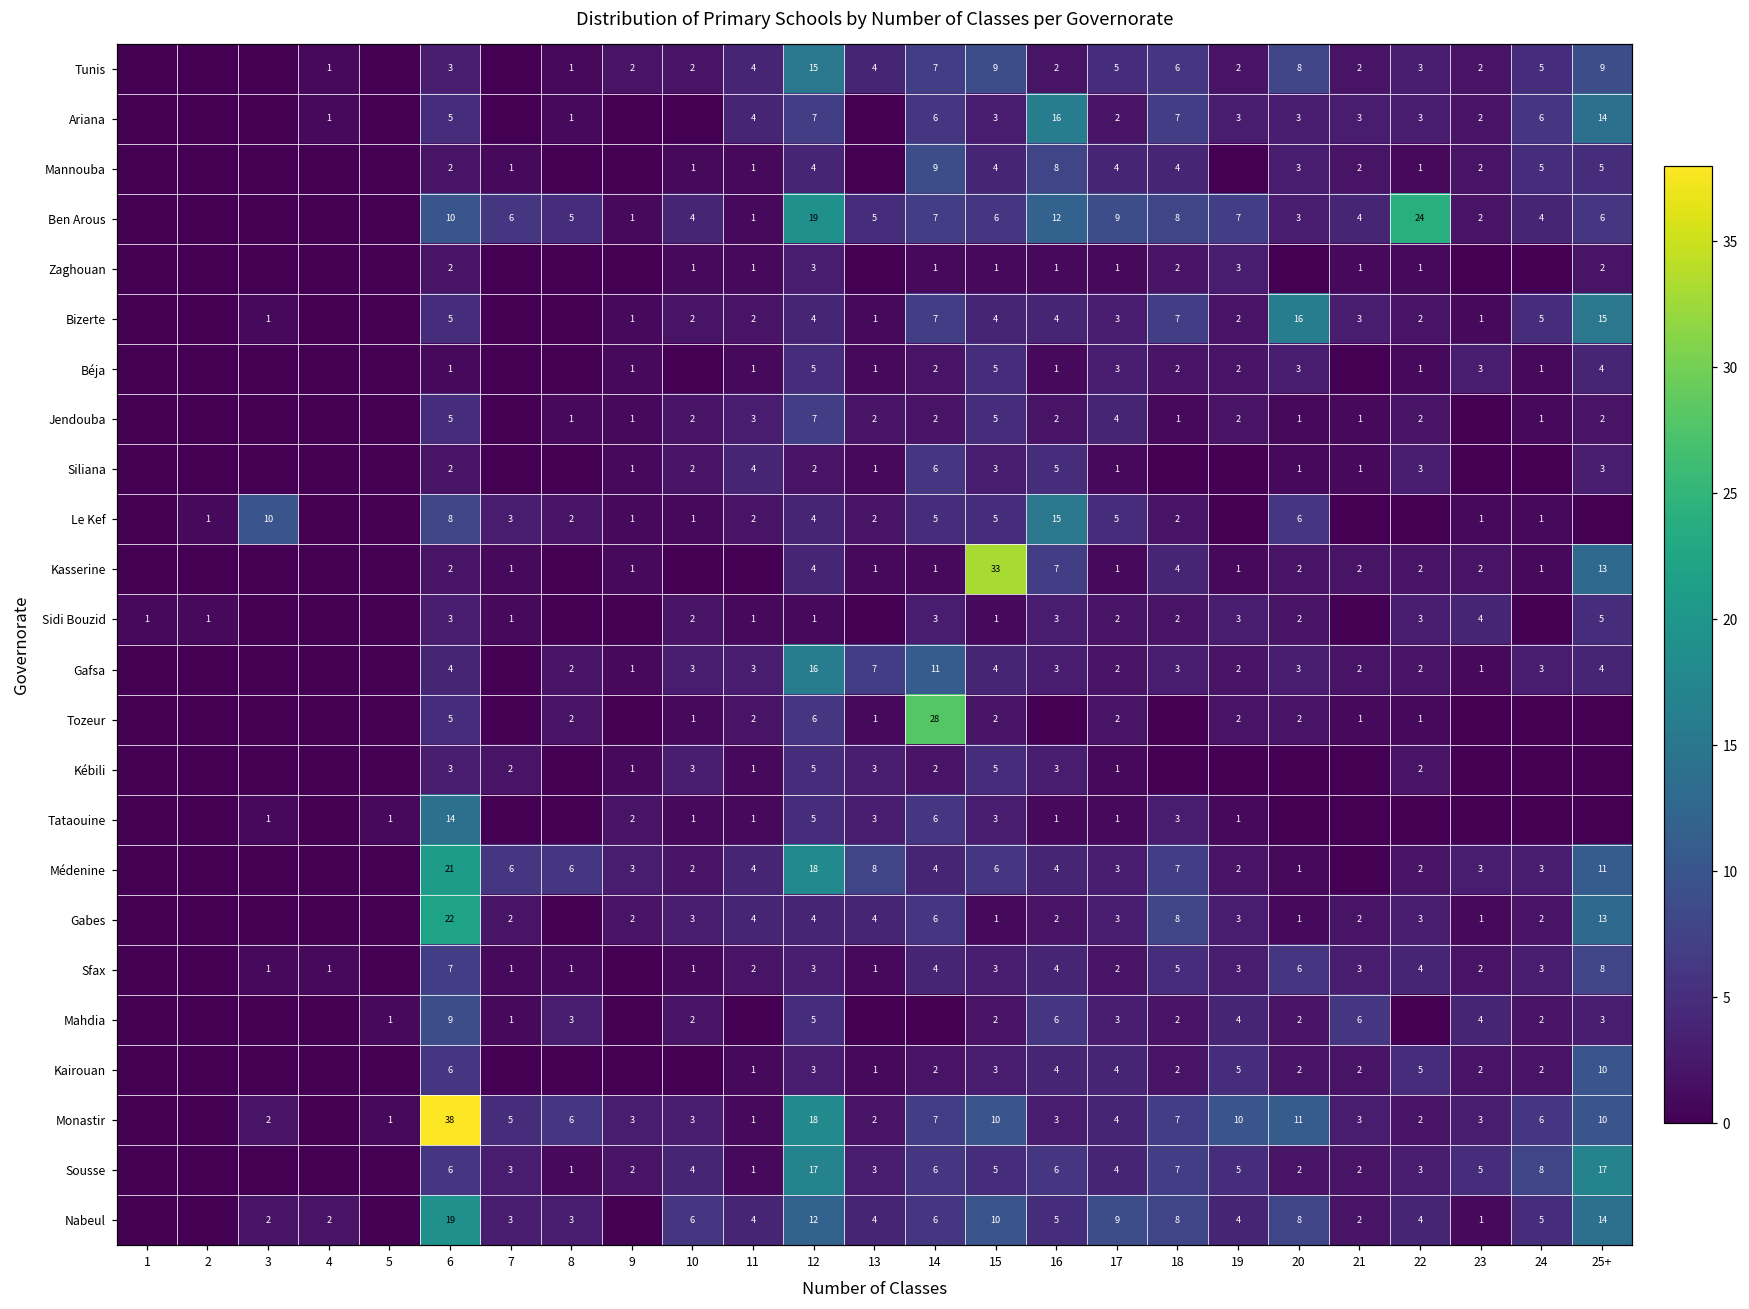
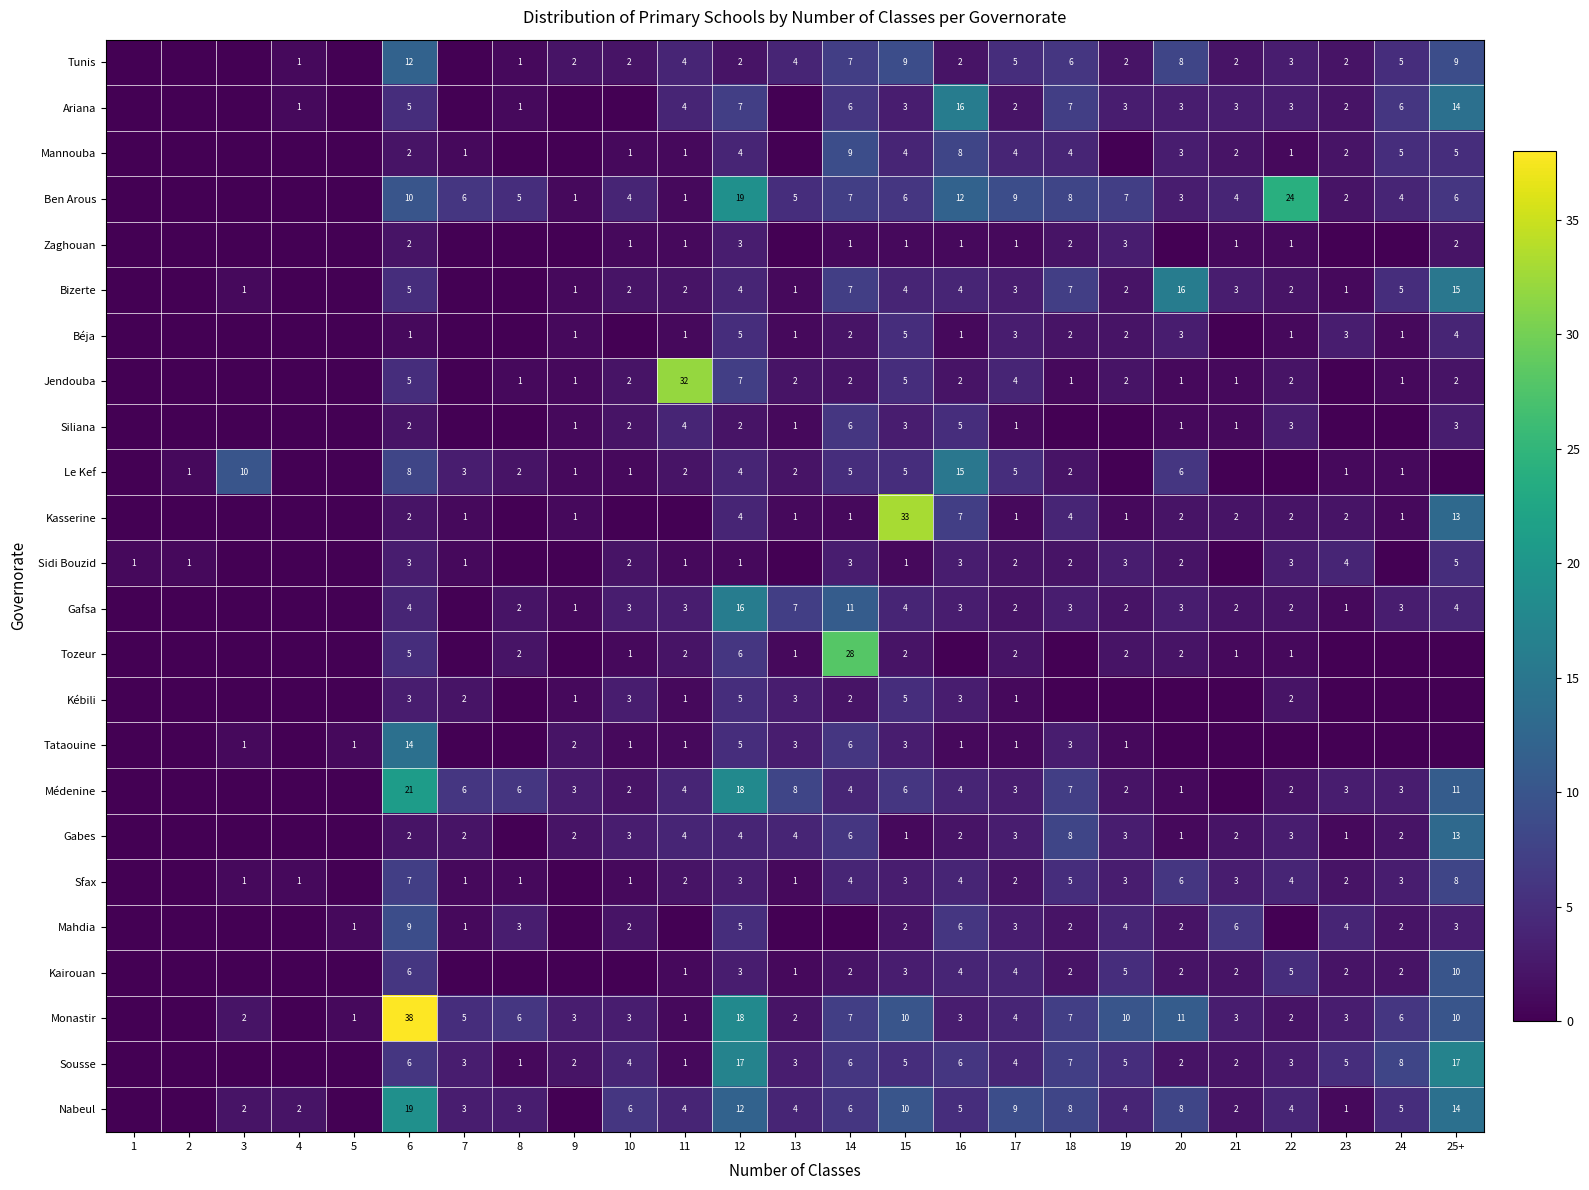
Tunis, 6: 3 -> 12
Tunis, 12: 15 -> 2
Jendouba, 11: 3 -> 32
Gabes, 6: 22 -> 2
